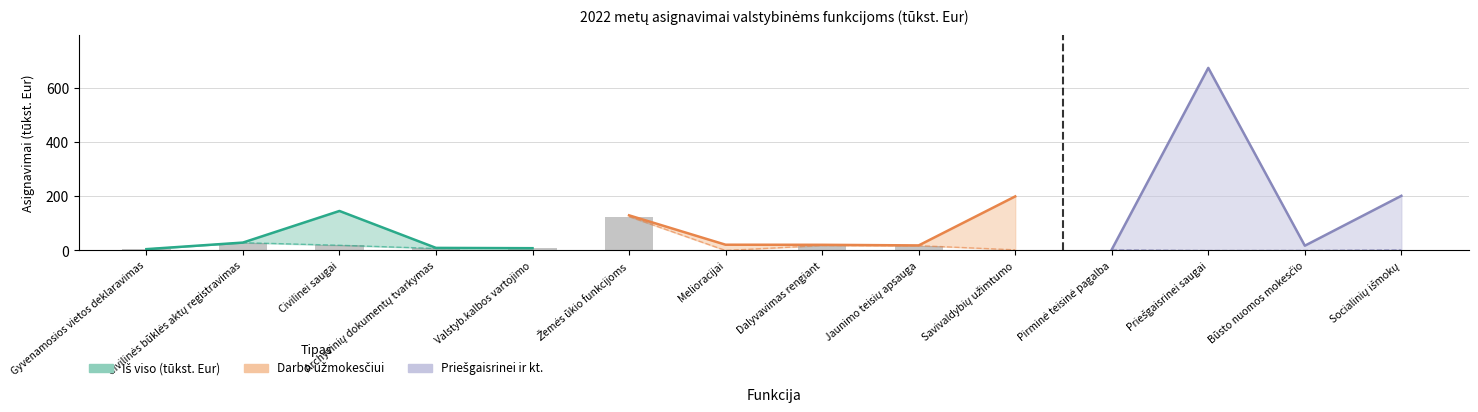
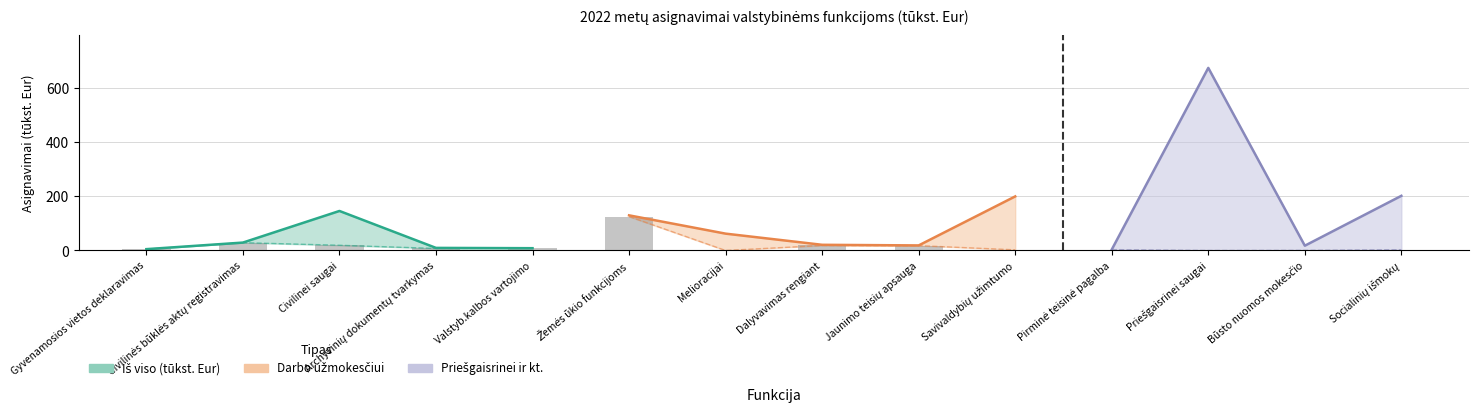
Darbo užmokesčiui, Melioracijai: 20 -> 60
